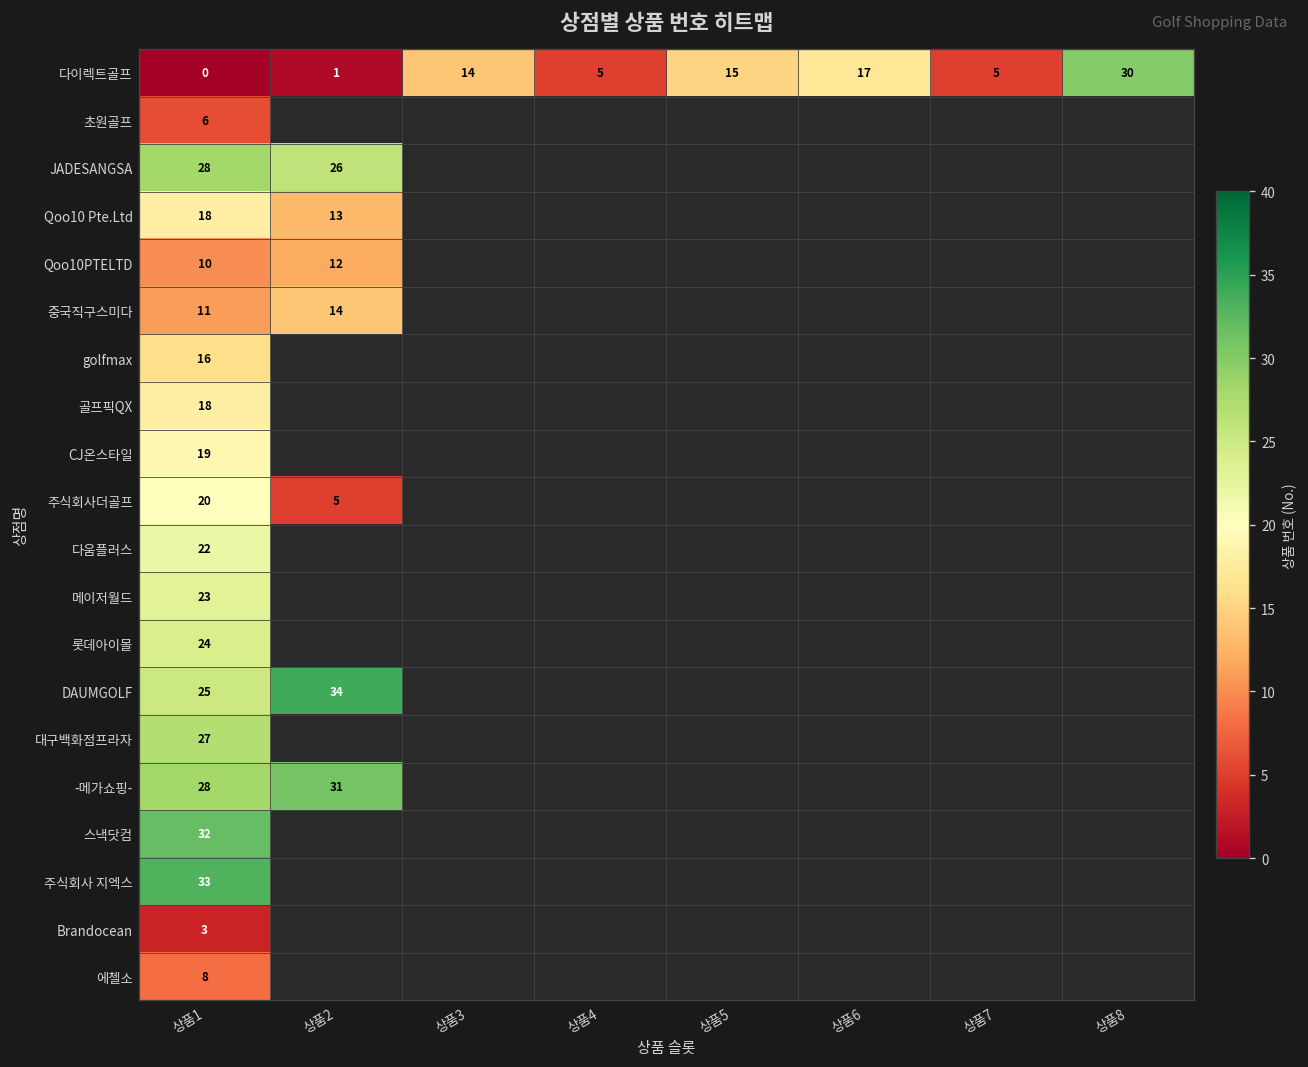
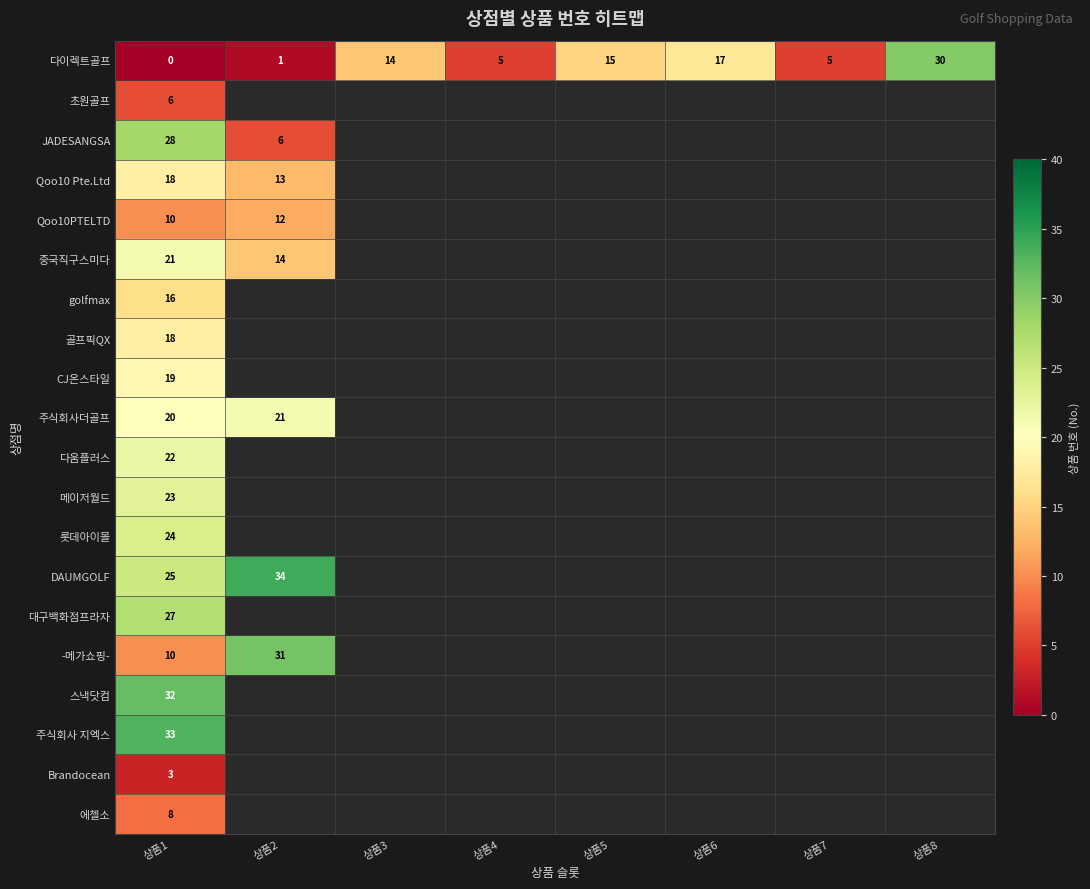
JADESANGSA, 상품2: 26 -> 6
중국직구스미다, 상품1: 11 -> 21
주식회사더골프, 상품2: 5 -> 21
-메가쇼핑-, 상품1: 28 -> 10
